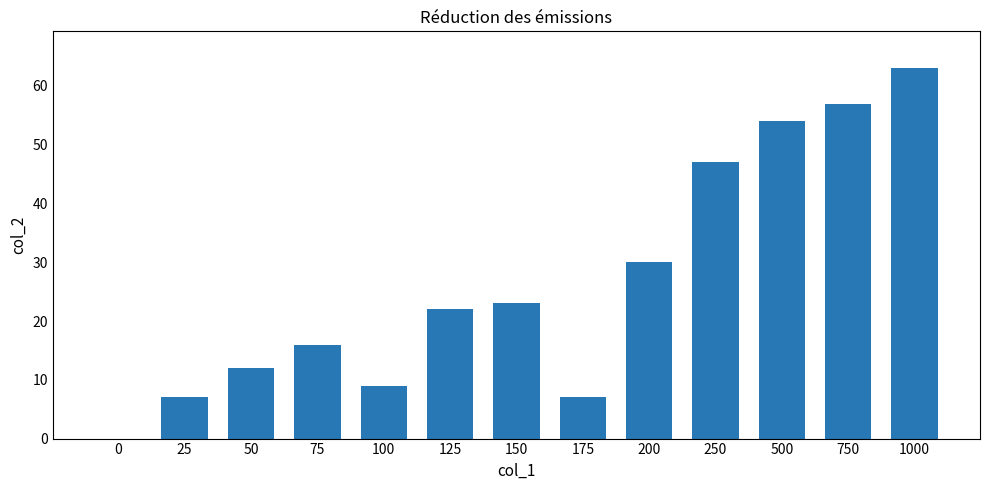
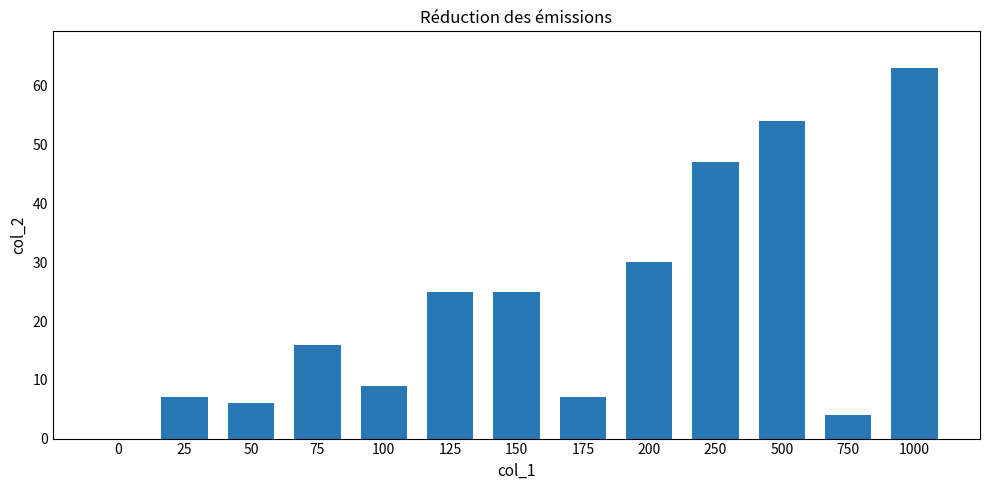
50: 12 -> 6
125: 22 -> 25
150: 23 -> 25
750: 57 -> 4
